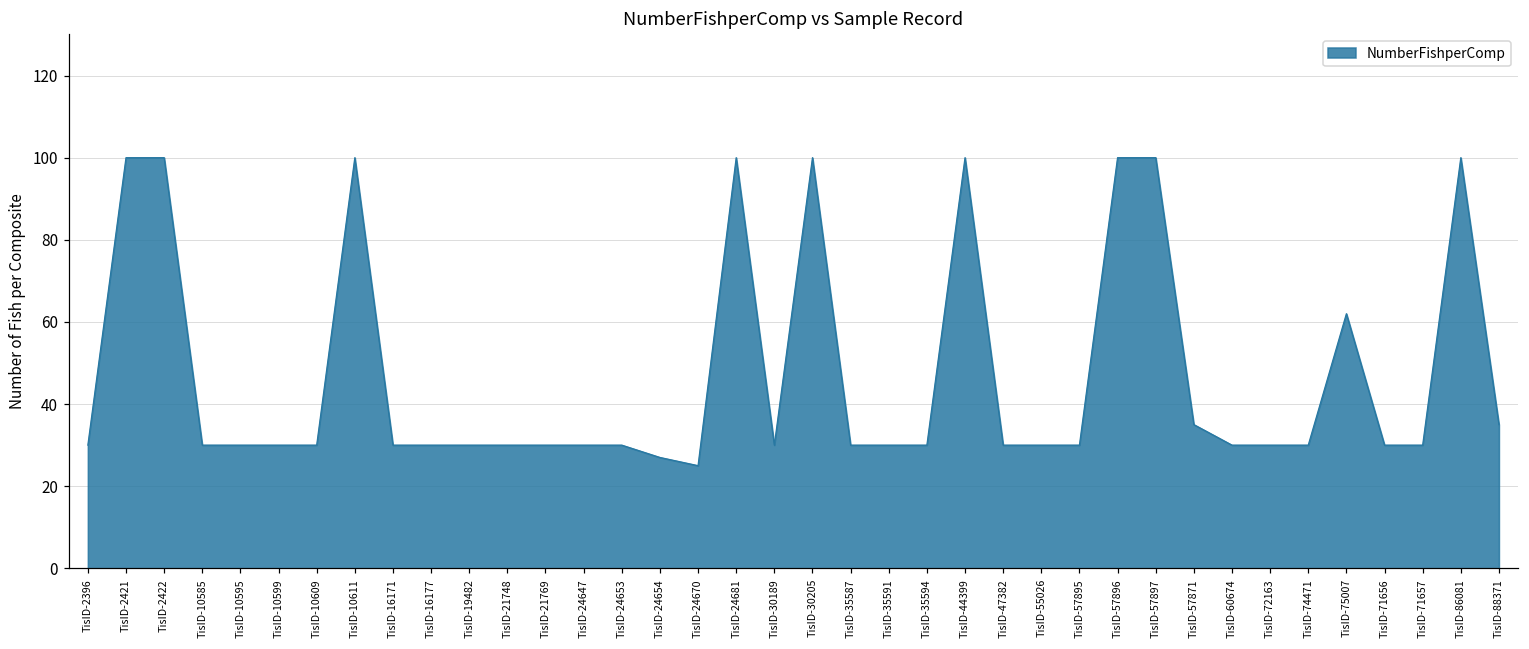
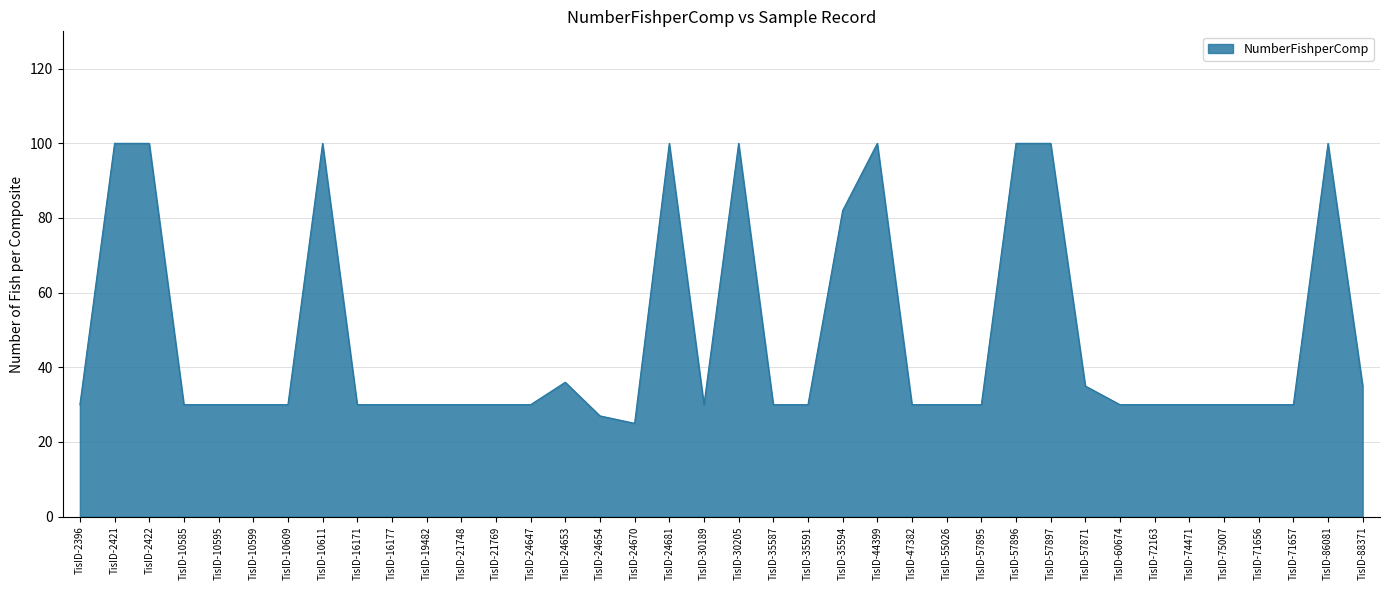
TisID-24653: 30 -> 36
TisID-35594: 30 -> 82
TisID-75007: 62 -> 30
